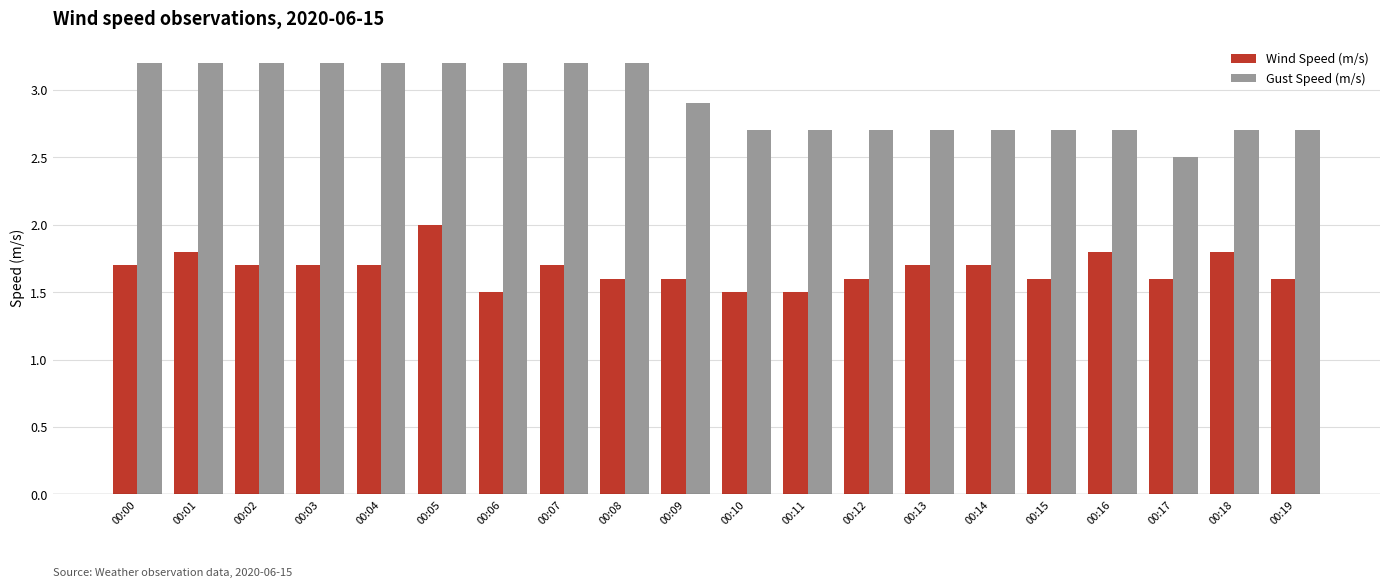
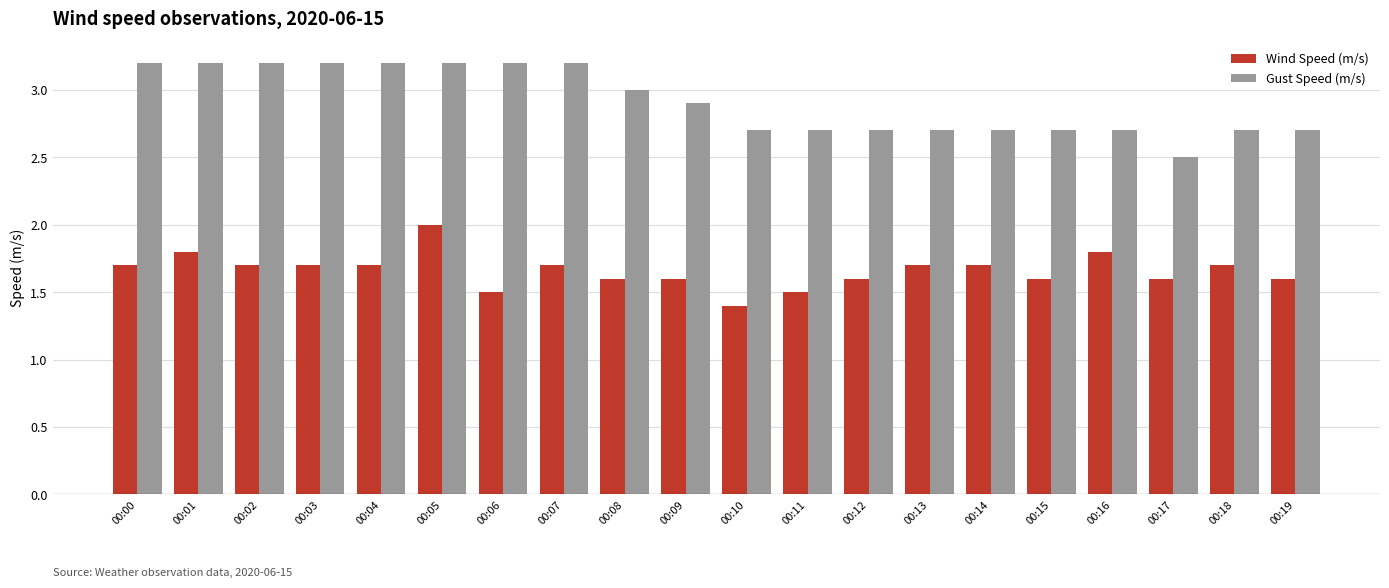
Gust Speed (m/s), 00:08: 3.2 -> 3.0
Wind Speed (m/s), 00:10: 1.5 -> 1.4
Wind Speed (m/s), 00:18: 1.8 -> 1.7
